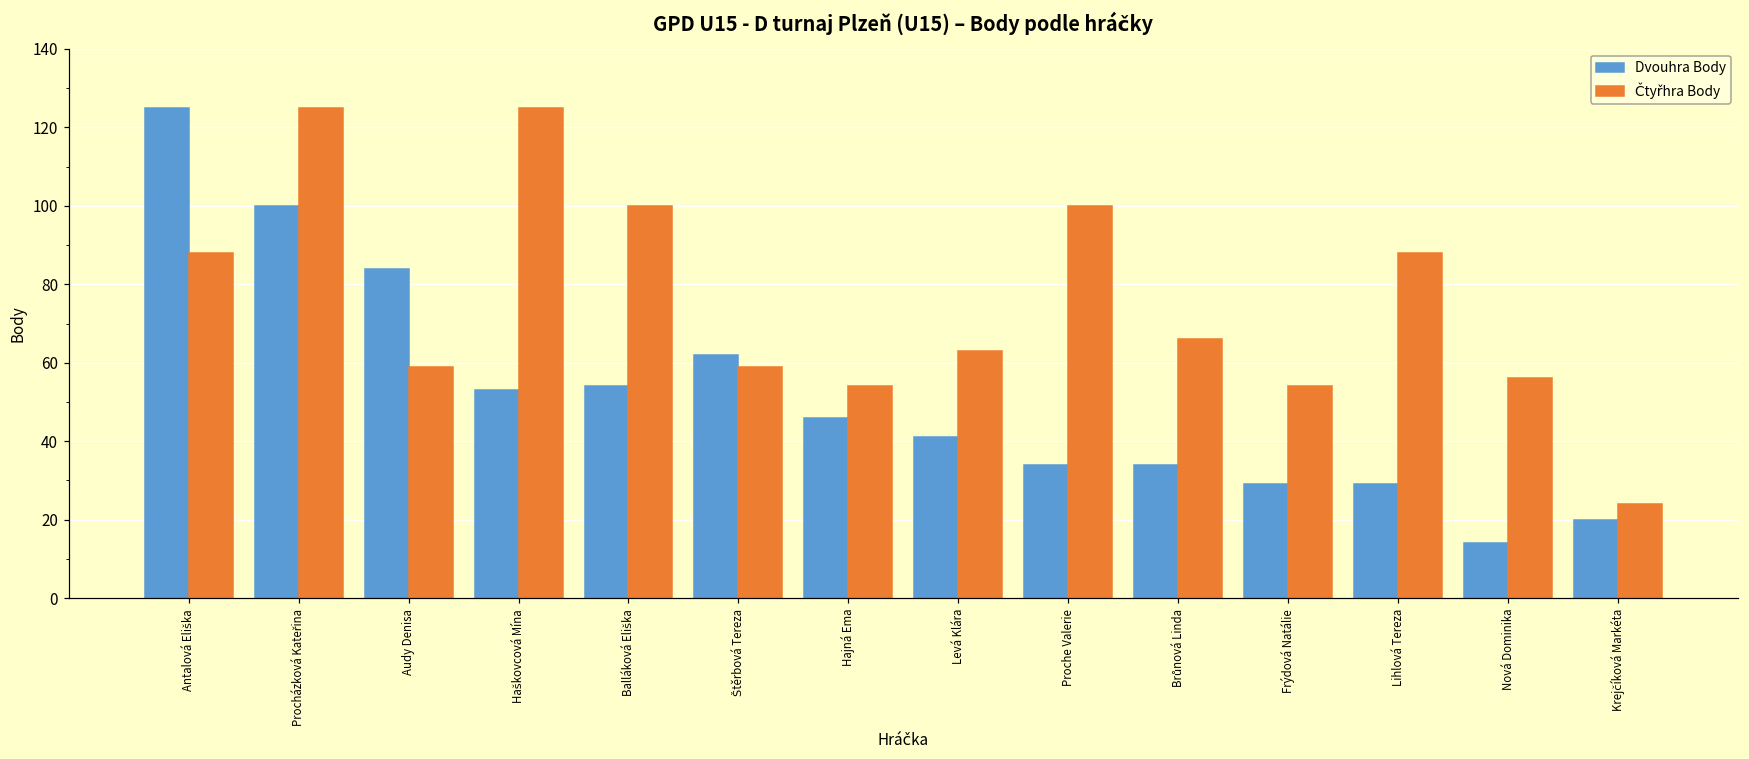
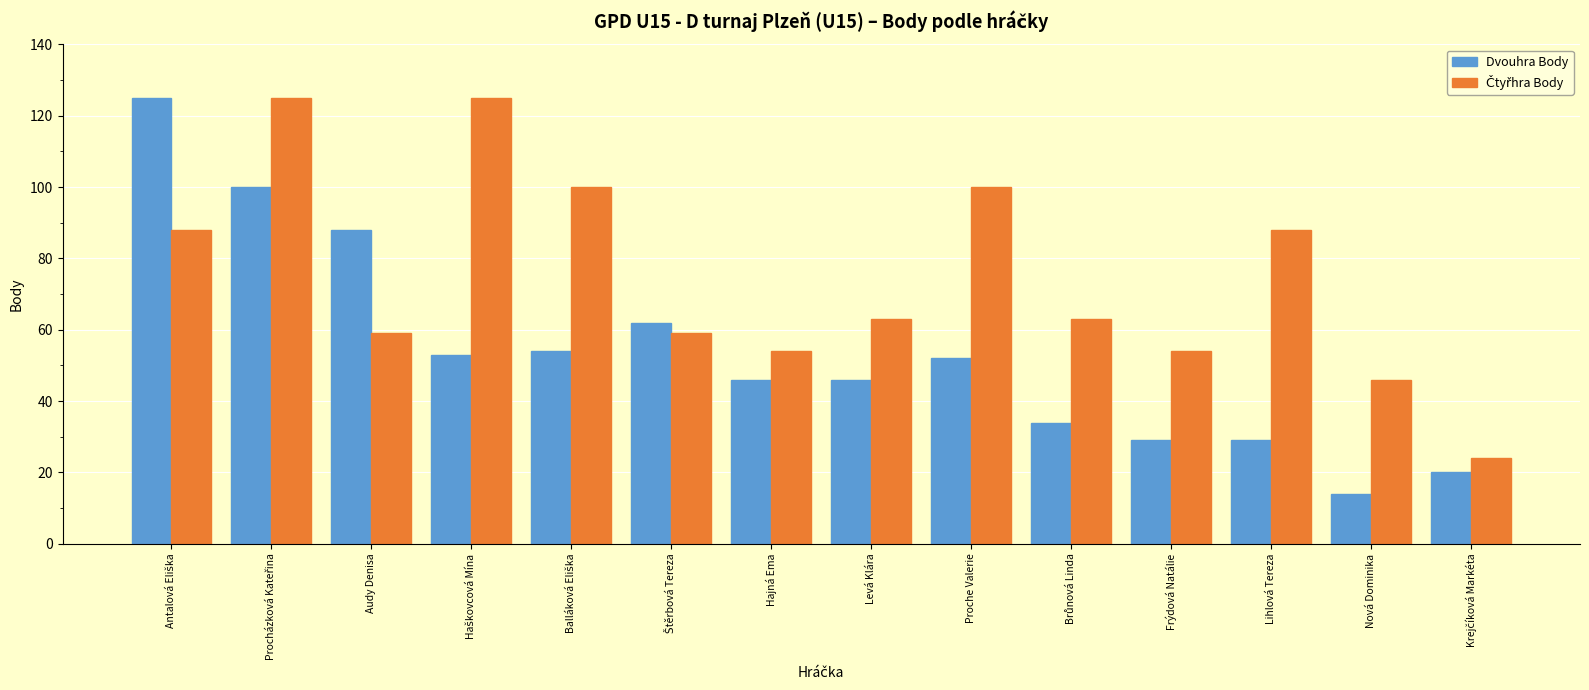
Dvouhra Body, Audy Denisa: 84 -> 88
Dvouhra Body, Levá Klára: 41 -> 46
Dvouhra Body, Proche Valerie: 34 -> 52
Čtyřhra Body, Brůnová Linda: 66 -> 63
Čtyřhra Body, Nová Dominika: 56 -> 46
